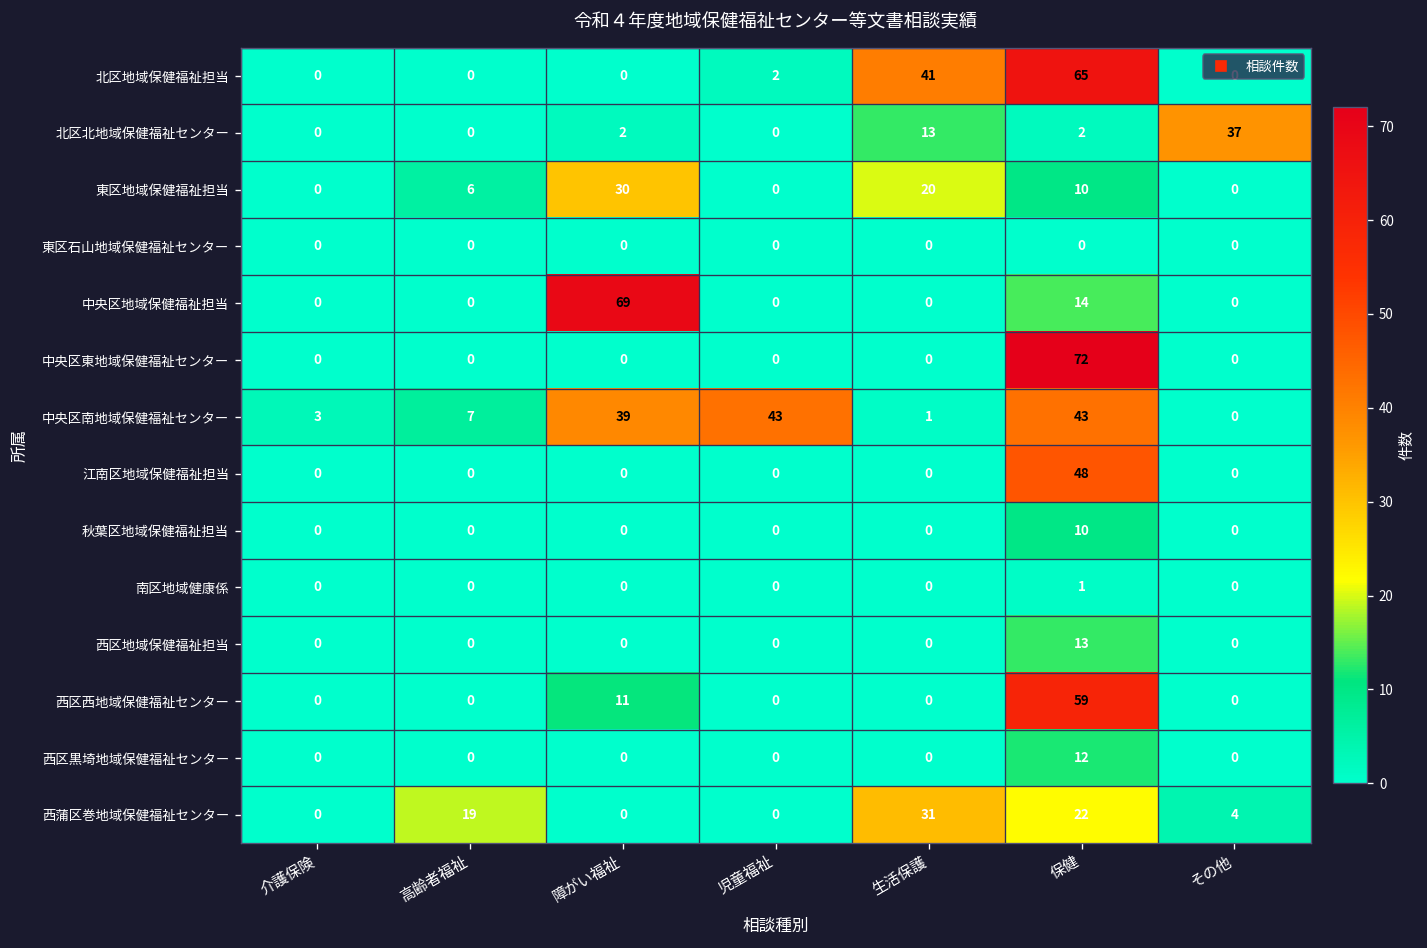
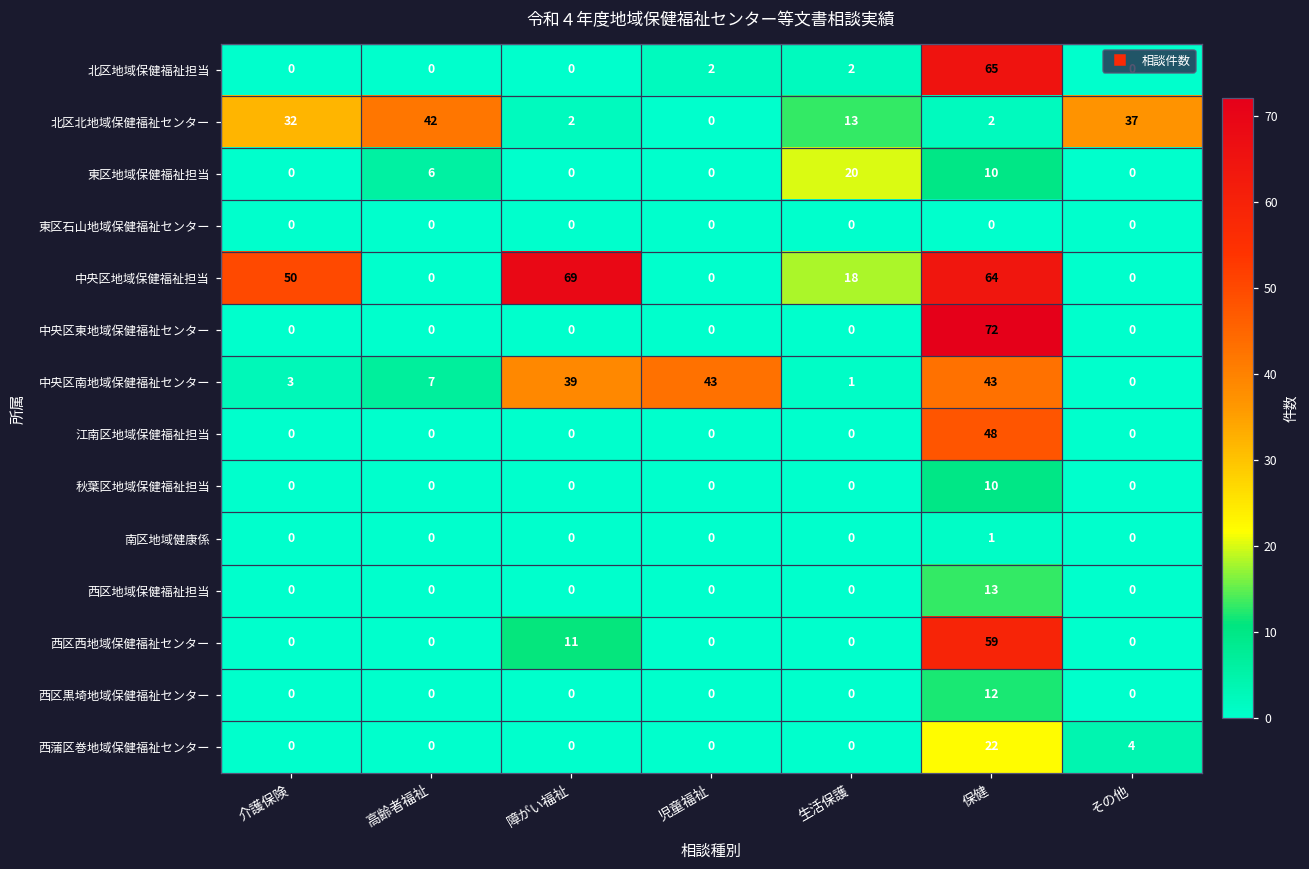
北区地域保健福祉担当, 生活保護: 41 -> 2
北区北地域保健福祉センター, 介護保険: 0 -> 32
北区北地域保健福祉センター, 高齢者福祉: 0 -> 42
東区地域保健福祉担当, 障がい福祉: 30 -> 0
中央区地域保健福祉担当, 介護保険: 0 -> 50
中央区地域保健福祉担当, 生活保護: 0 -> 18
中央区地域保健福祉担当, 保健: 14 -> 64
西蒲区巻地域保健福祉センター, 高齢者福祉: 19 -> 0
西蒲区巻地域保健福祉センター, 生活保護: 31 -> 0
